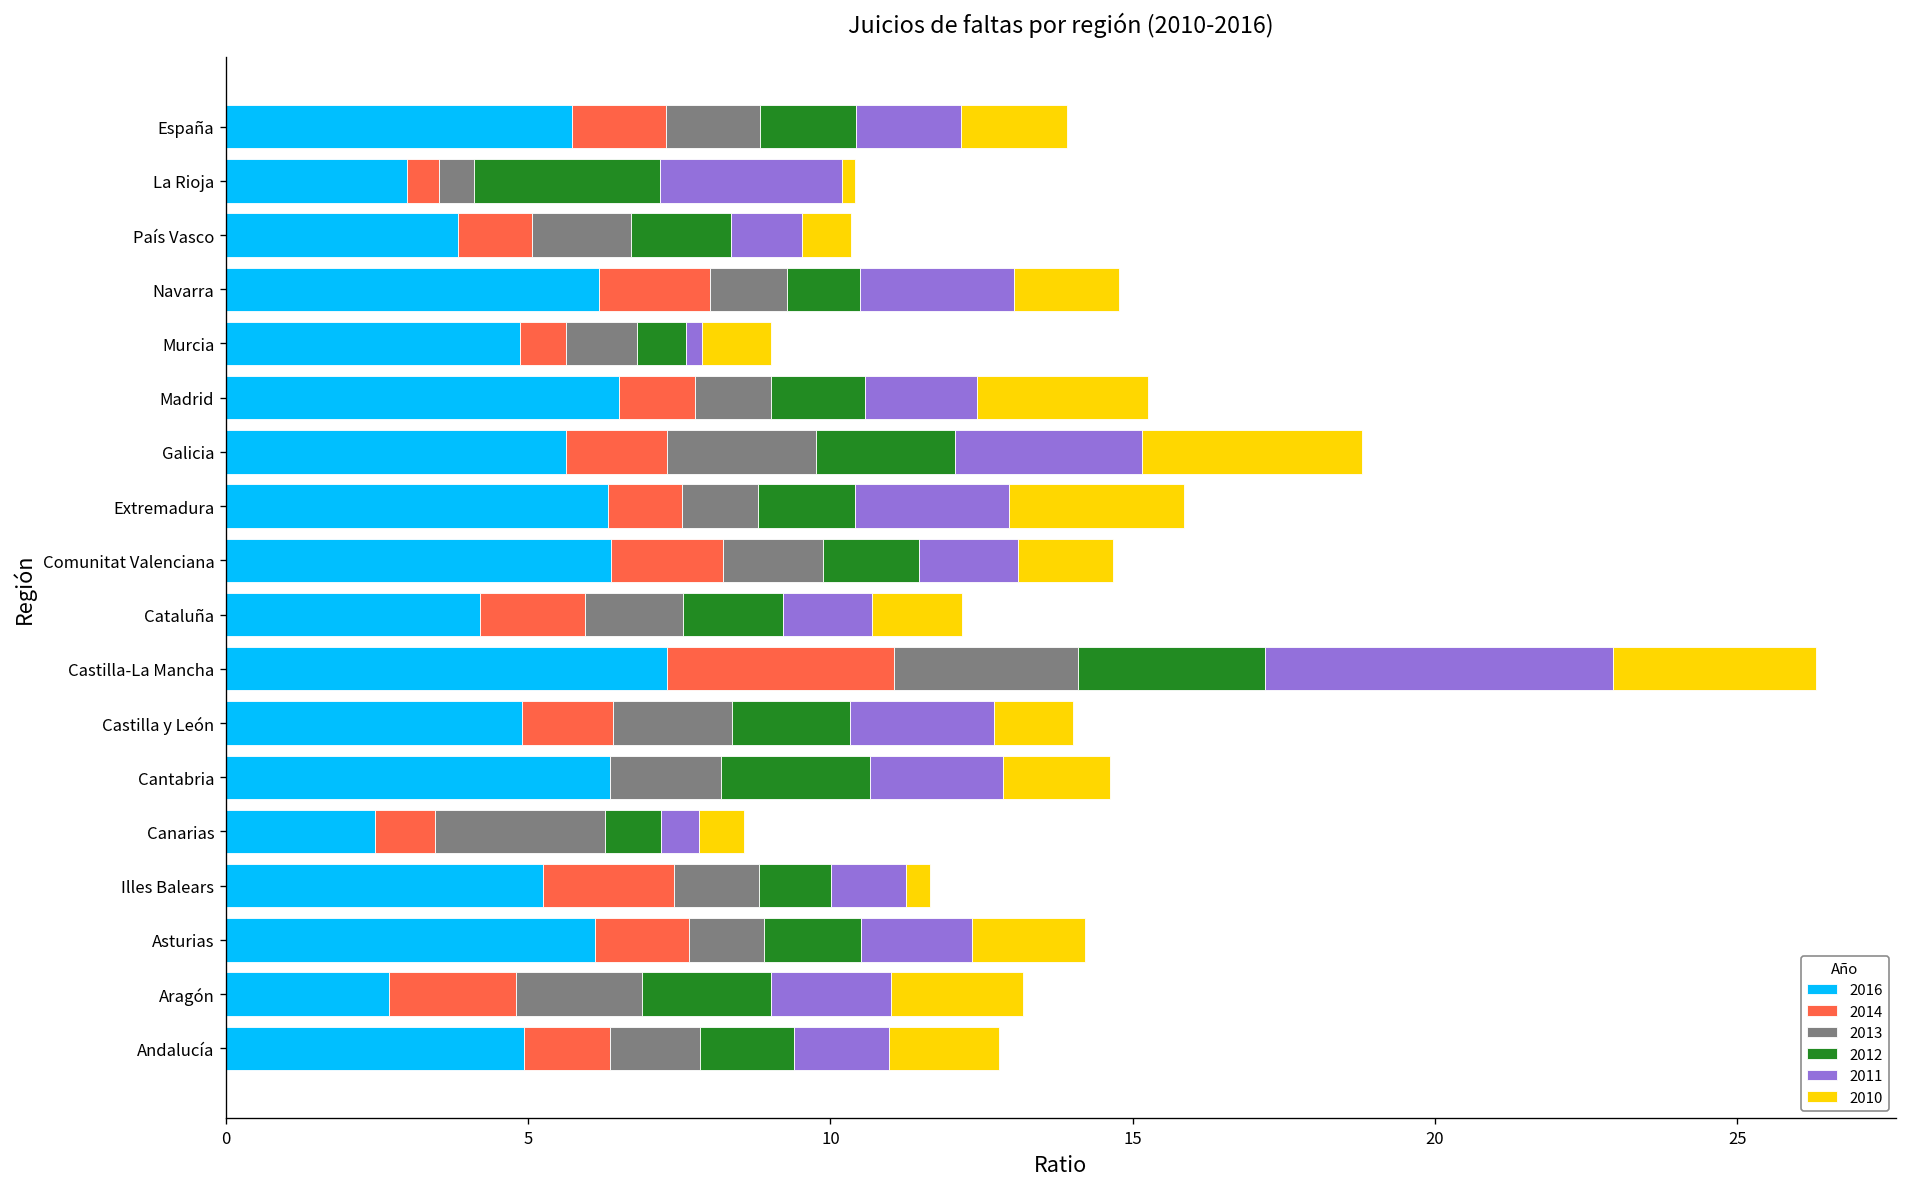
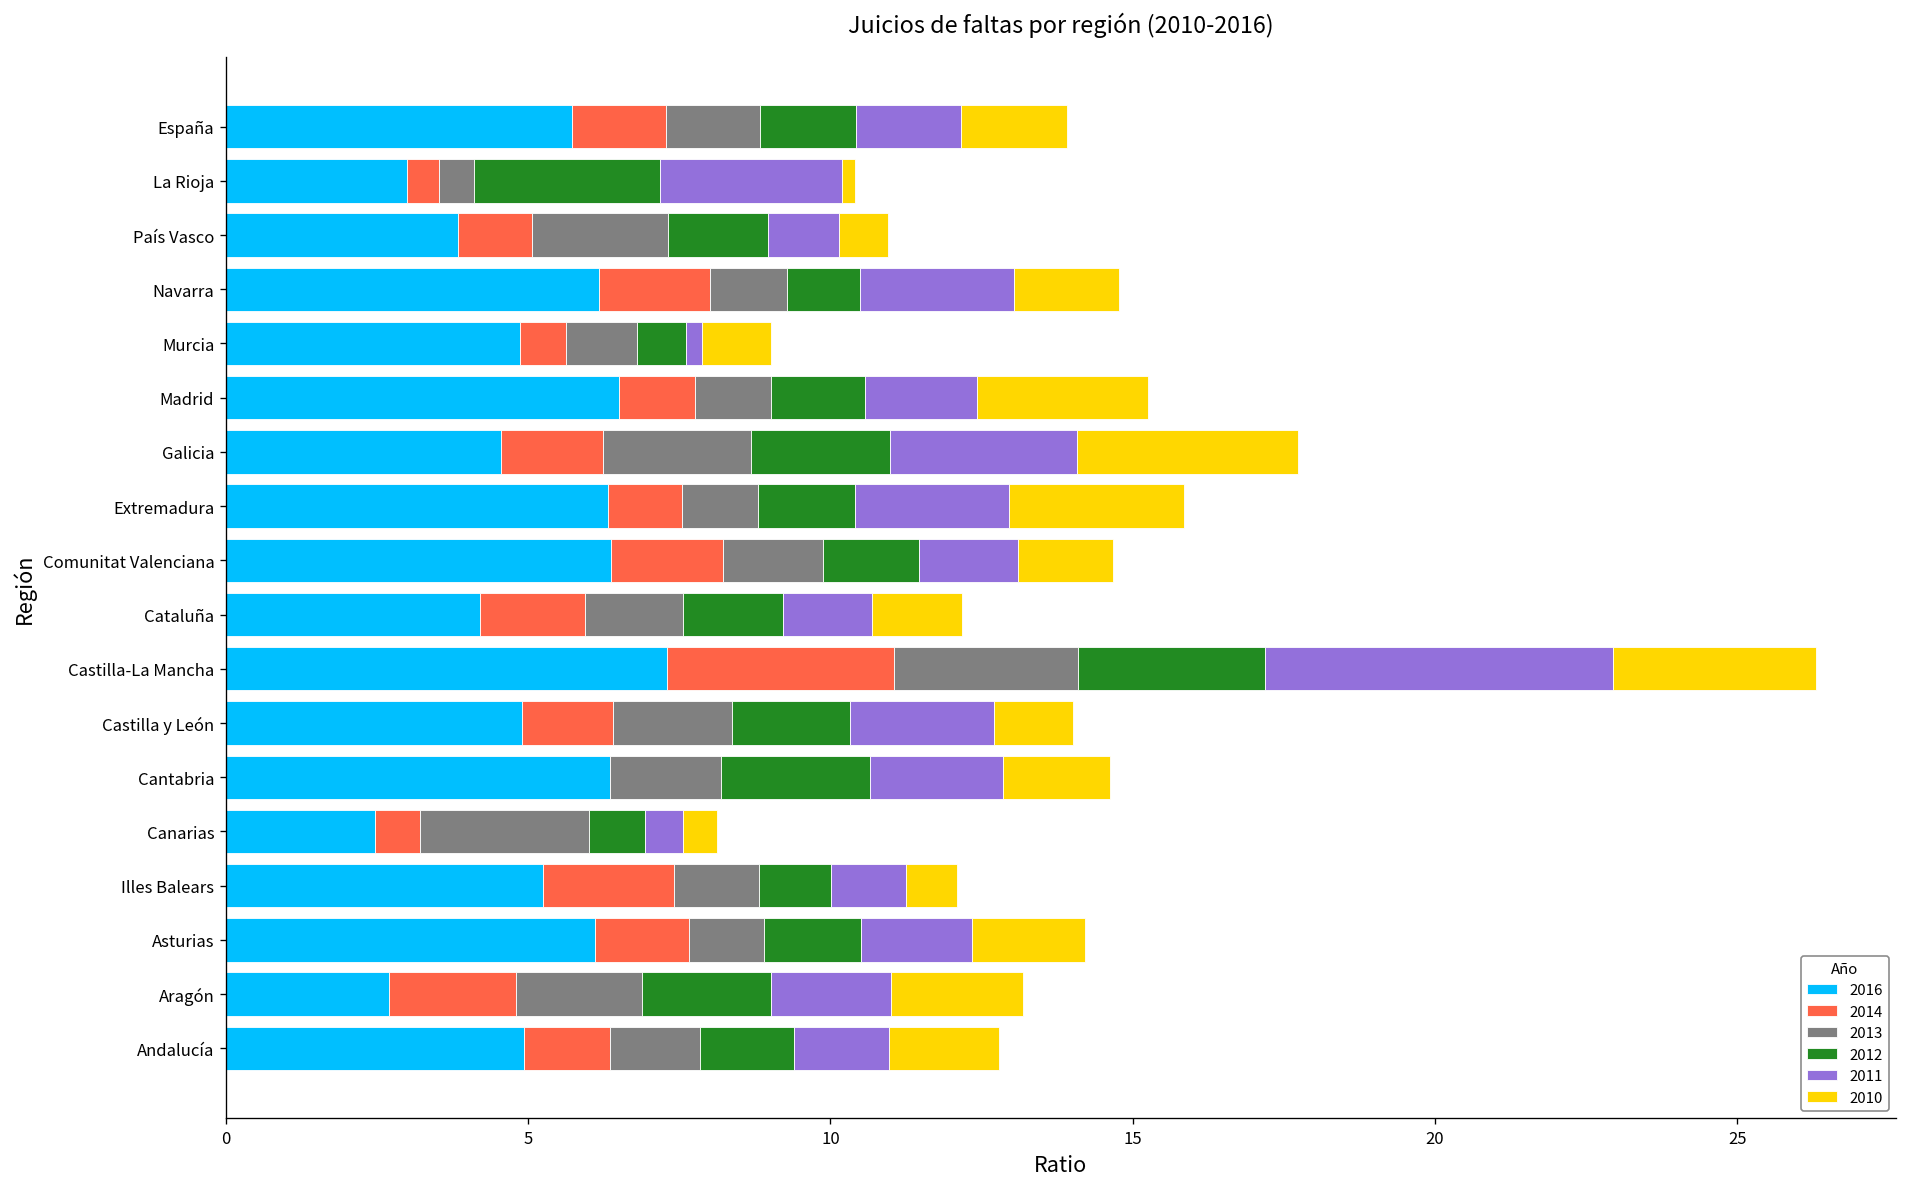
2013, País Vasco: 1.6 -> 2.3
2016, Galicia: 5.6 -> 4.6
2014, Canarias: 1.0 -> 0.7
2010, Canarias: 0.8 -> 0.6
2010, Illes Balears: 0.4 -> 0.8
